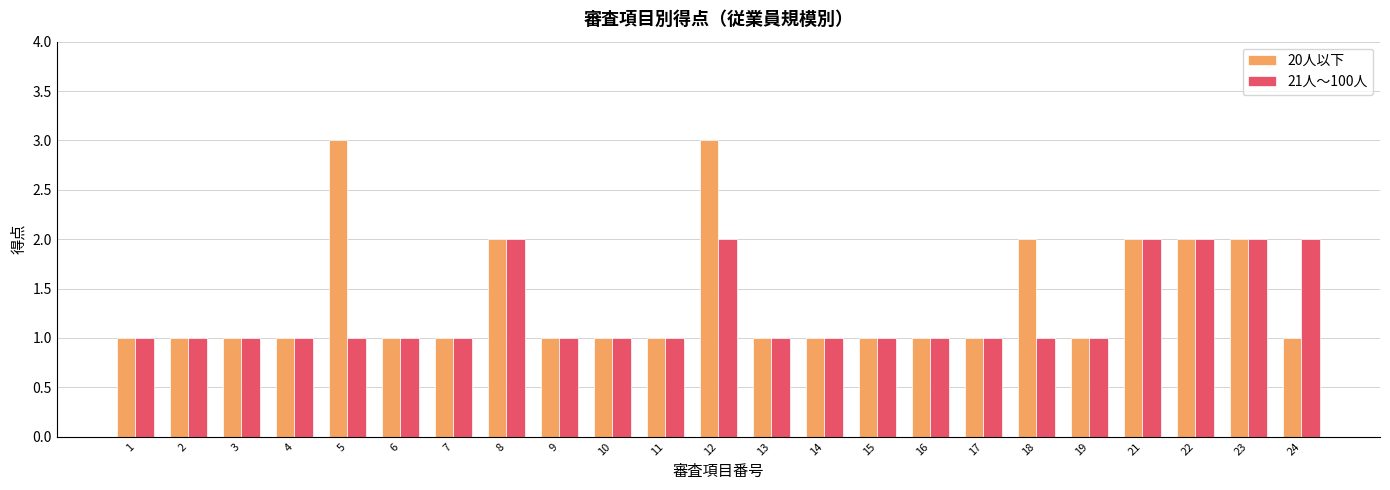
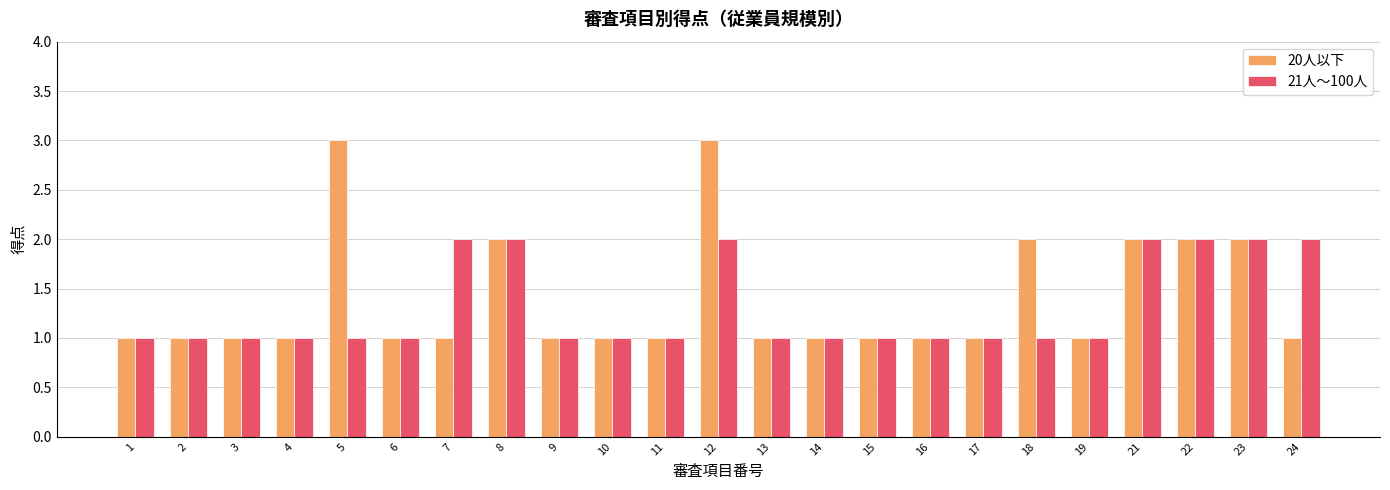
21人～100人, 7: 1 -> 2
